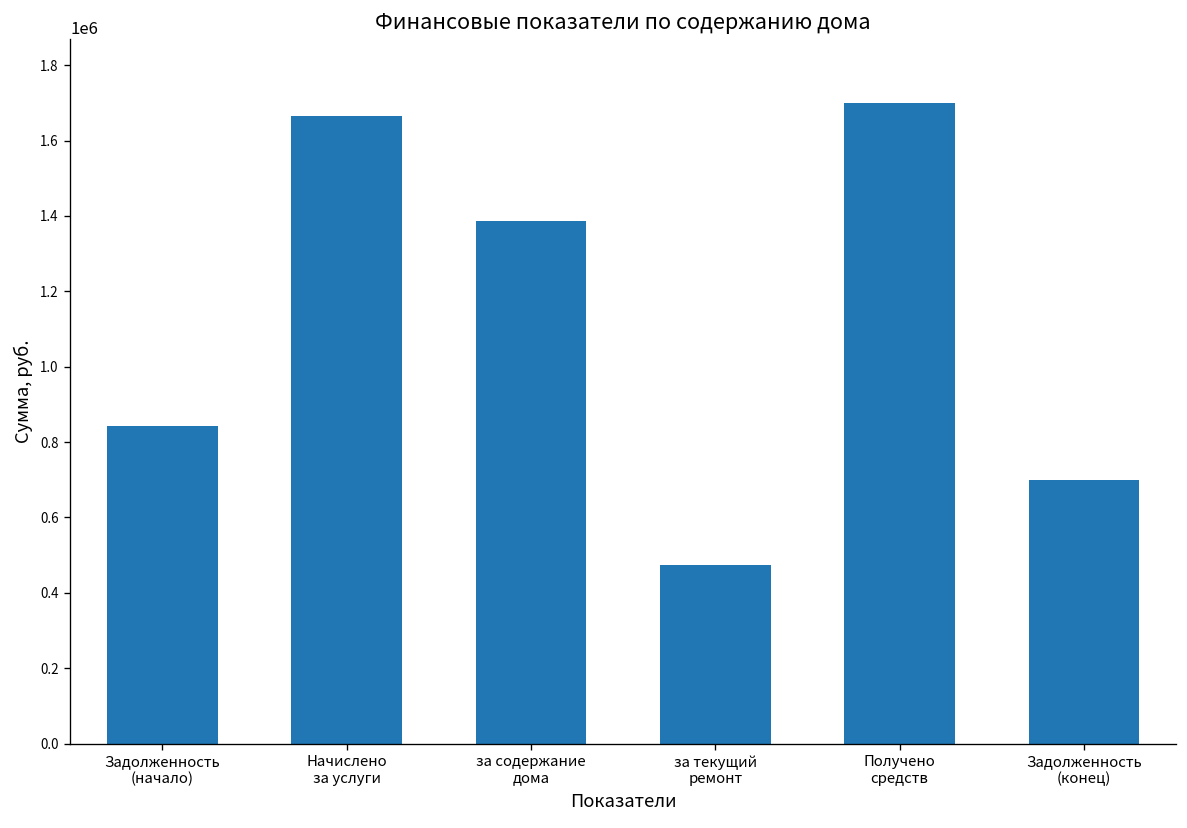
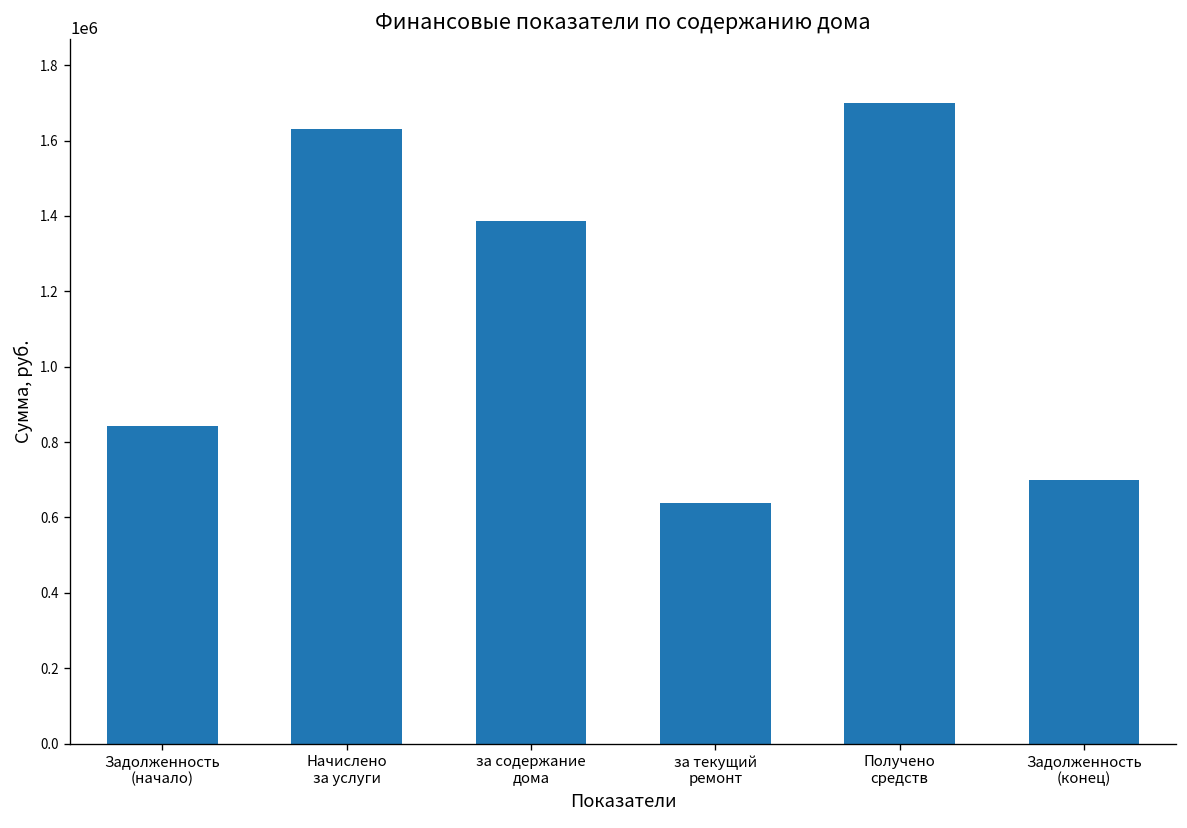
Начислено за услуги: 1670000 -> 1630000
за текущий ремонт: 470000 -> 640000
